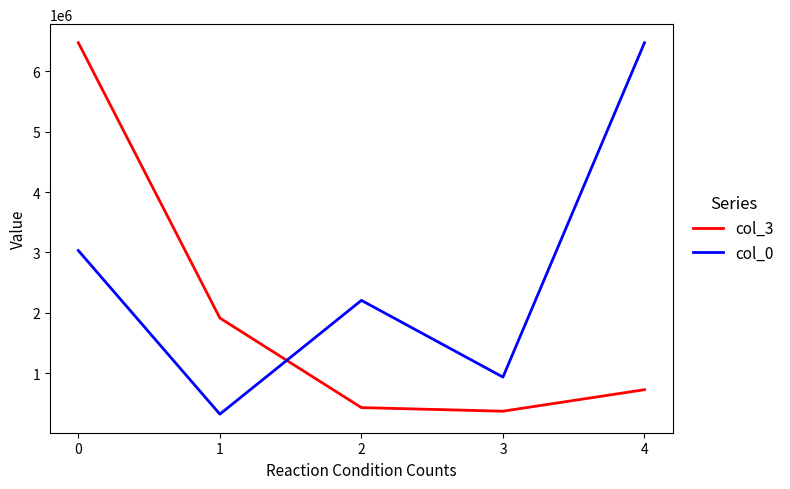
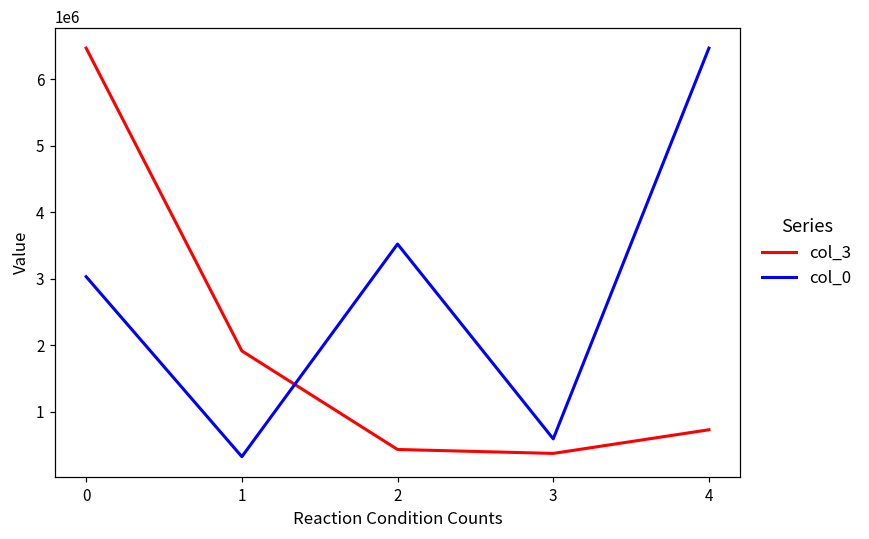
col_0, 2: 2200000 -> 3500000
col_0, 3: 900000 -> 600000
